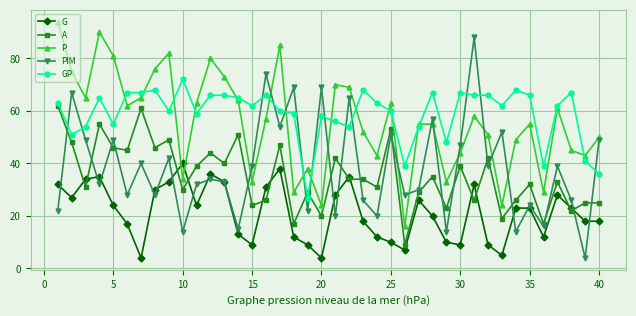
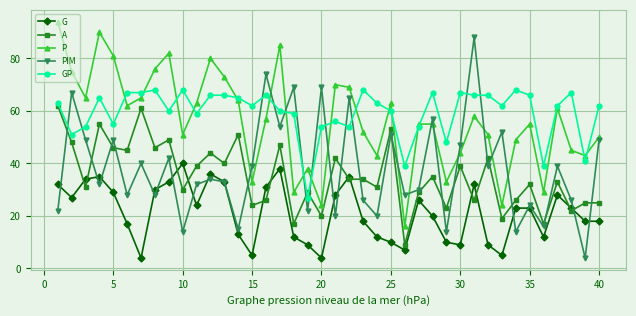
G, 5: 24 -> 29
P, 10: 34 -> 51
GP, 10: 72 -> 68
G, 15: 9 -> 5
GP, 20: 58 -> 54
GP, 40: 36 -> 62
